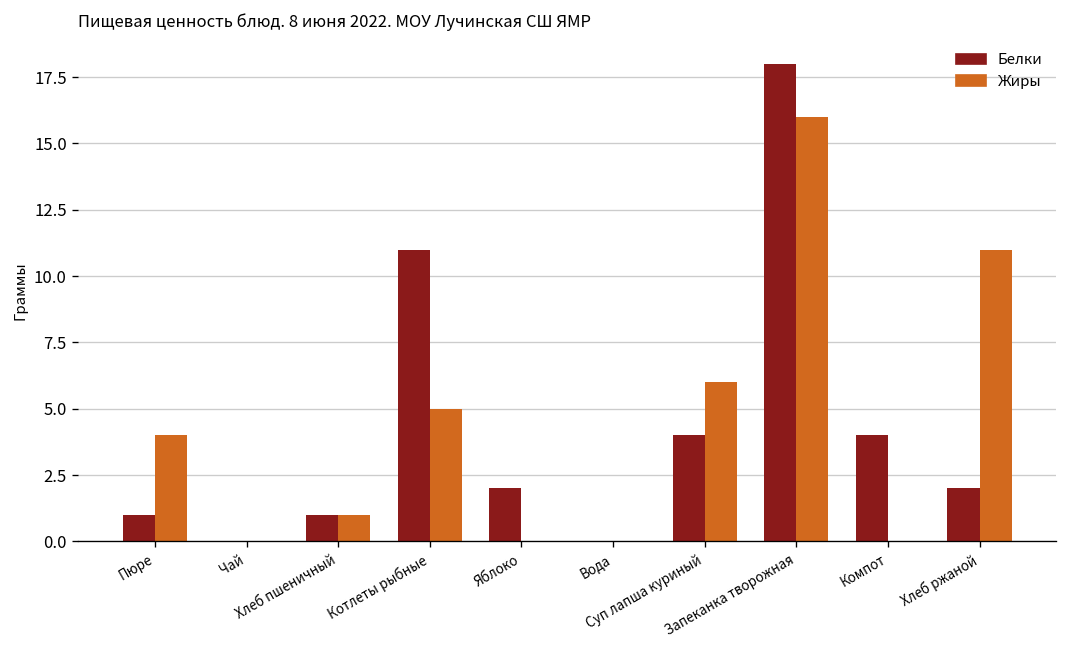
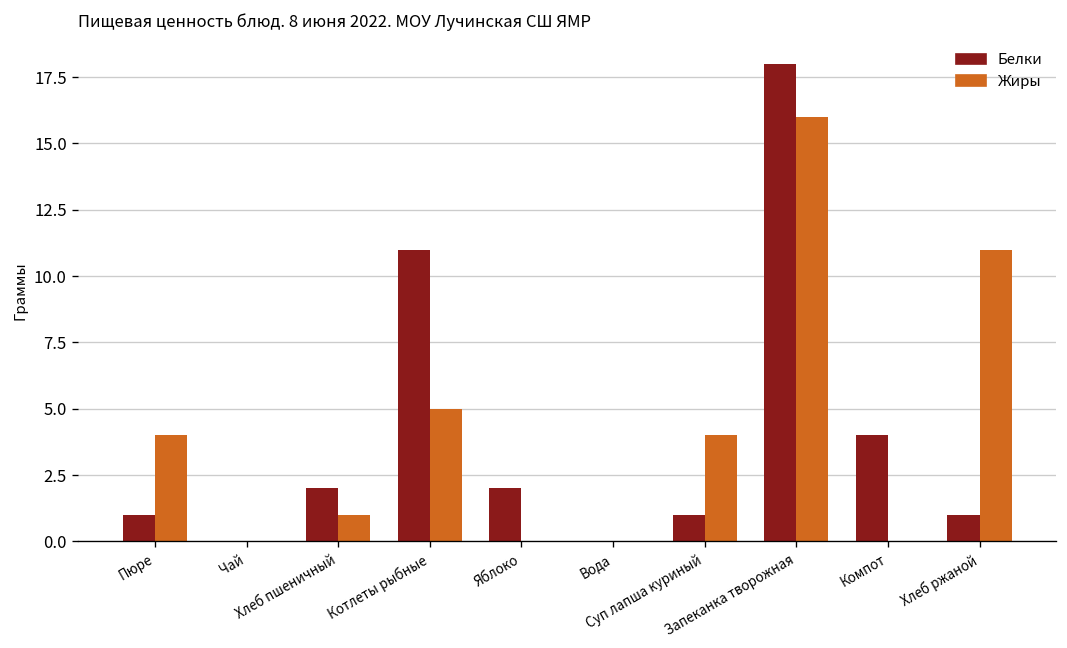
Белки, Хлеб пшеничный: 1 -> 2
Белки, Суп лапша куриный: 4 -> 1
Жиры, Суп лапша куриный: 6 -> 4
Белки, Хлеб ржаной: 2 -> 1
